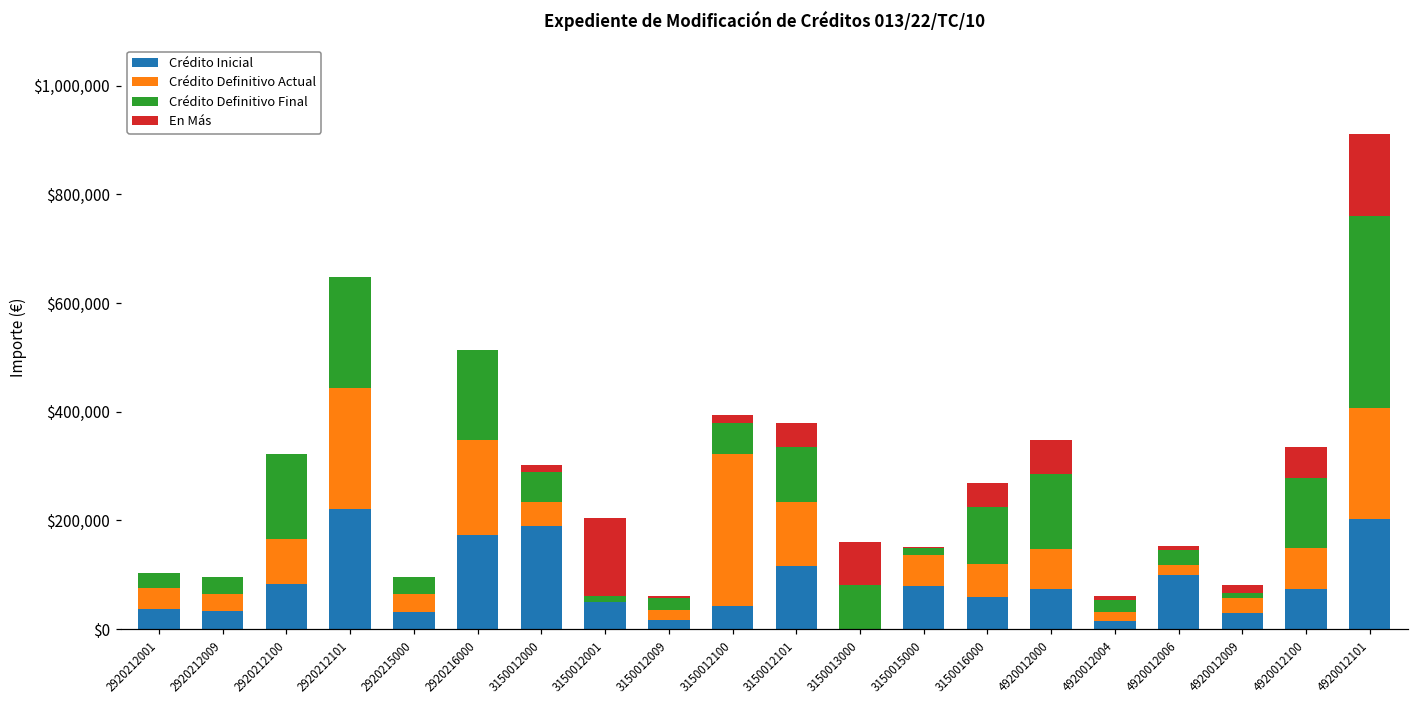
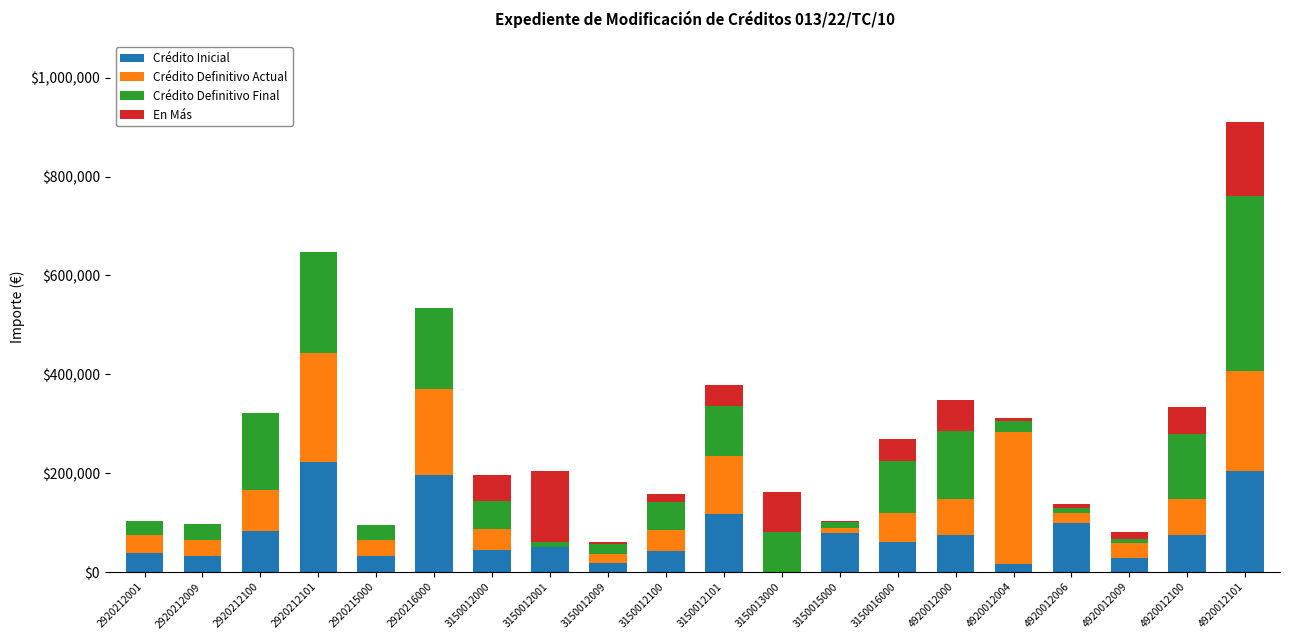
Crédito Inicial, 2920216000: $170,000 -> $200,000
Crédito Inicial, 3150012000: $190,000 -> $40,000
En Más, 3150012000: $10,000 -> $50,000
Crédito Definitivo Actual, 3150012100: $280,000 -> $40,000
Crédito Definitivo Actual, 3150015000: $60,000 -> $10,000
Crédito Definitivo Actual, 4920012004: $20,000 -> $270,000
Crédito Definitivo Final, 4920012006: $30,000 -> $10,000
